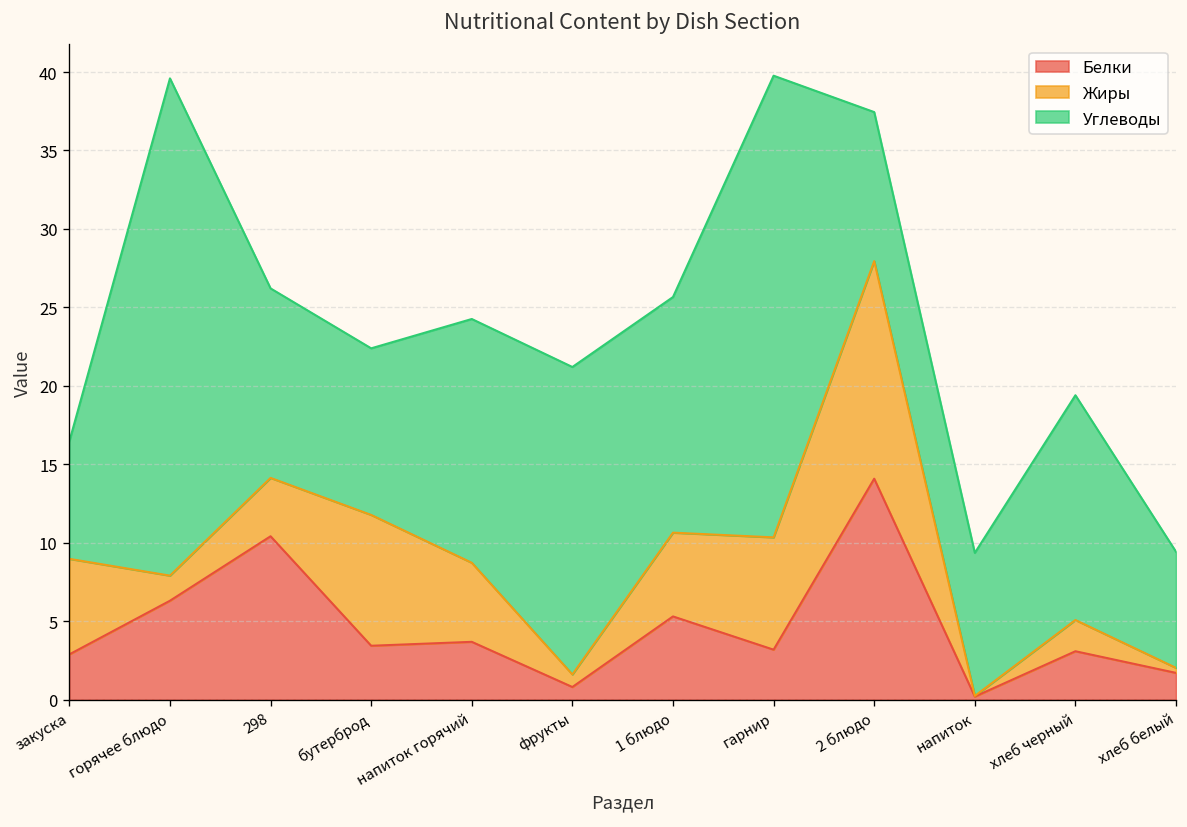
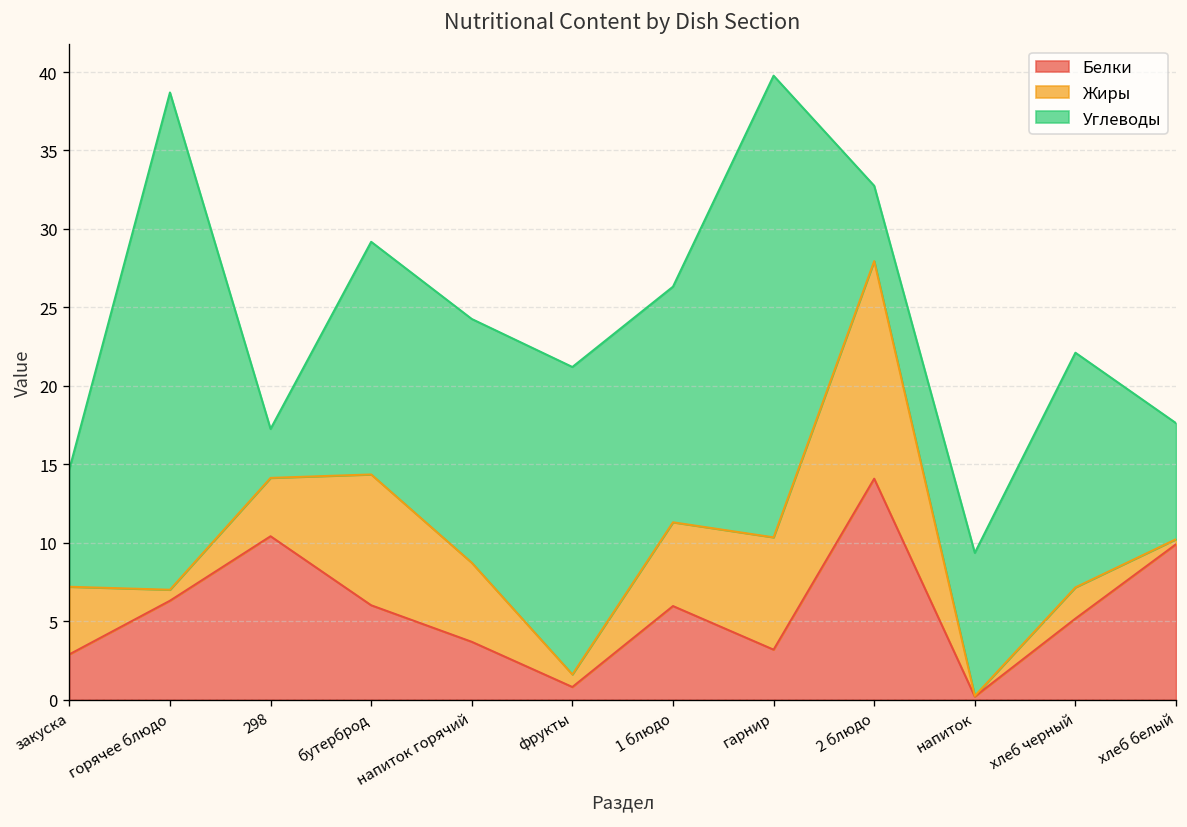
Жиры, закуска: 6.1 -> 4.3
Жиры, горячее блюдо: 1.6 -> 0.7
Углеводы, 298: 12.1 -> 3.1
Белки, бутерброд: 3.4 -> 6.0
Углеводы, бутерброд: 10.6 -> 14.8
Белки, 1 блюдо: 5.3 -> 6.0
Углеводы, 2 блюдо: 9.5 -> 4.8
Белки, хлеб черный: 3.1 -> 5.2
Углеводы, хлеб черный: 14.3 -> 15.0
Белки, хлеб белый: 1.7 -> 9.9
